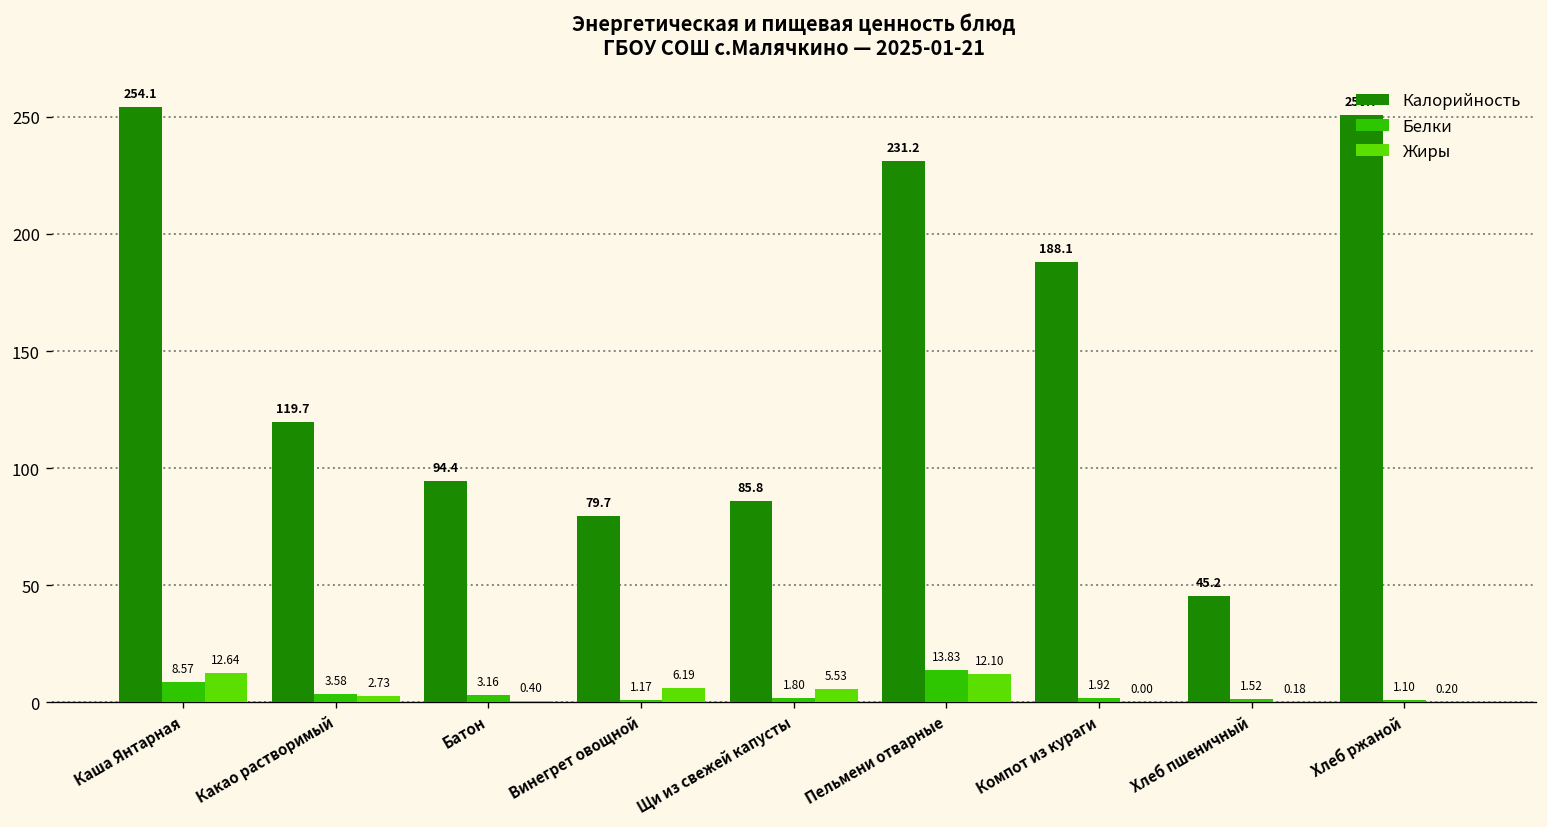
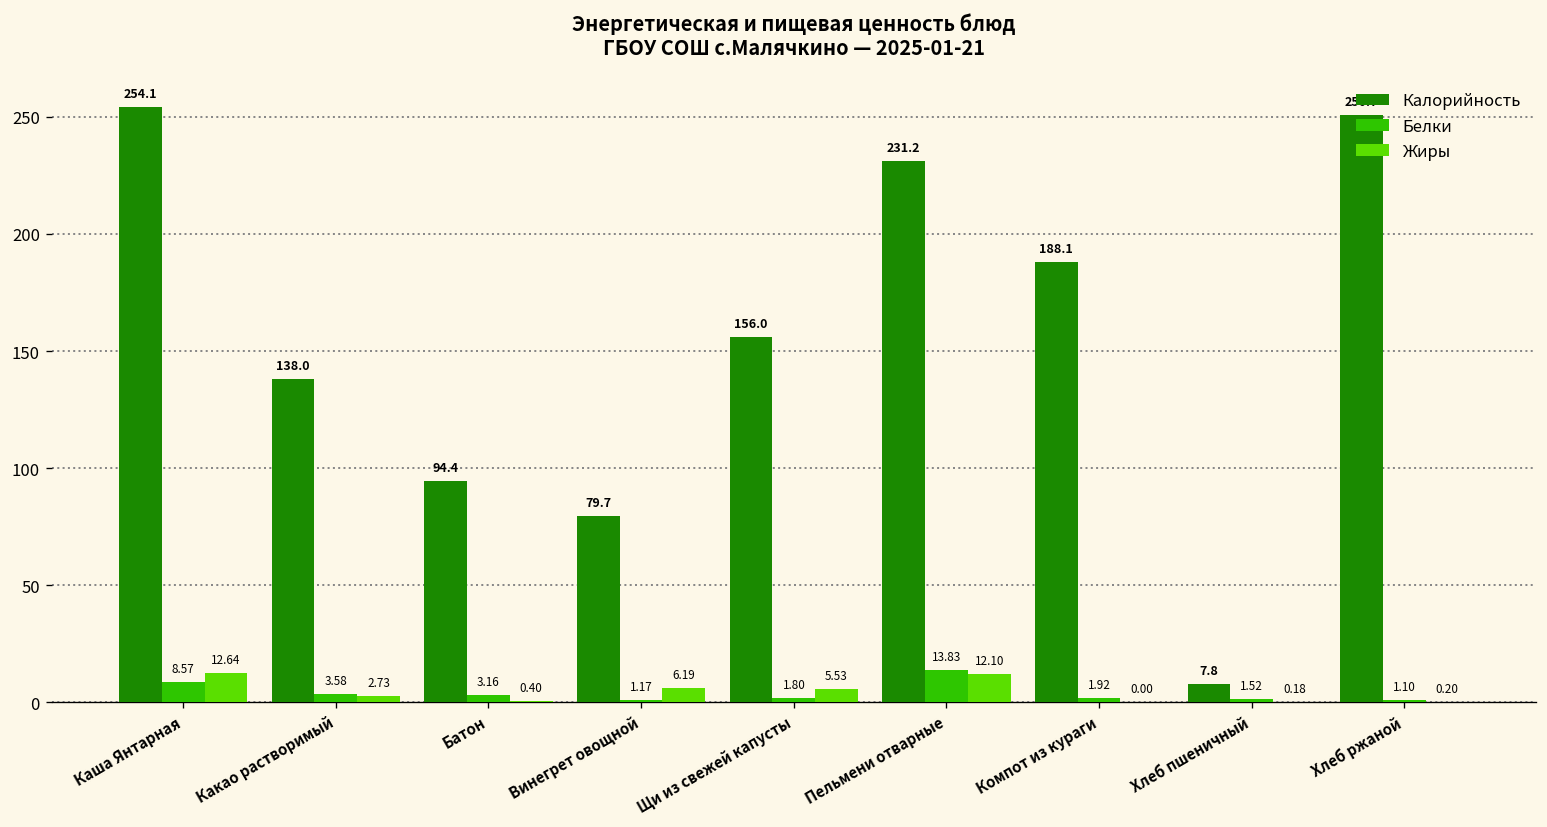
Калорийность, Какао растворимый: 119.7 -> 138.0
Калорийность, Щи из свежей капусты: 85.8 -> 156.0
Калорийность, Хлеб пшеничный: 45.2 -> 7.8
